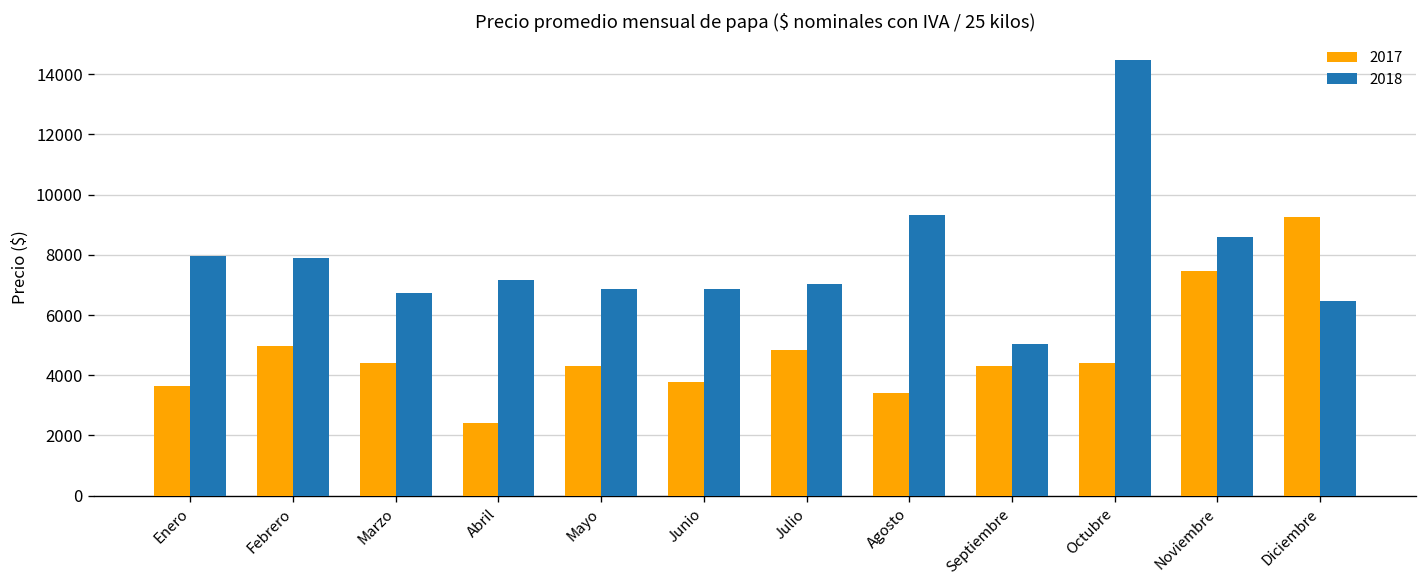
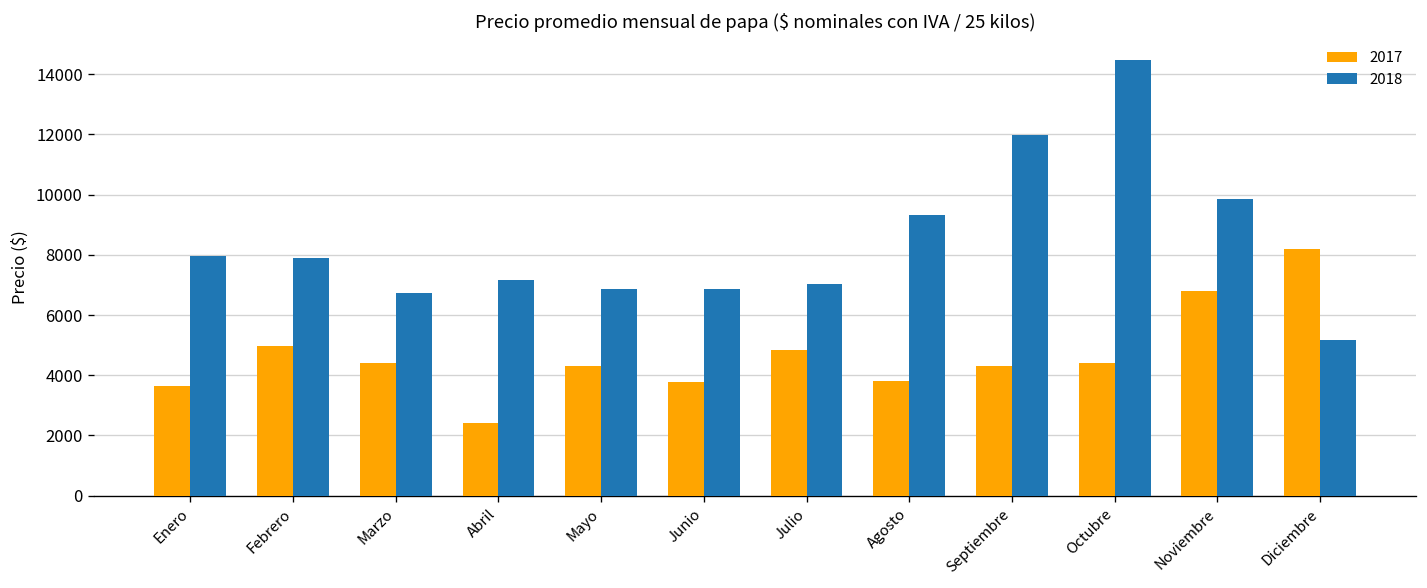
2017, Agosto: 3400 -> 3800
2018, Septiembre: 5000 -> 12000
2017, Noviembre: 7500 -> 6800
2018, Noviembre: 8600 -> 9900
2017, Diciembre: 9300 -> 8200
2018, Diciembre: 6500 -> 5200
